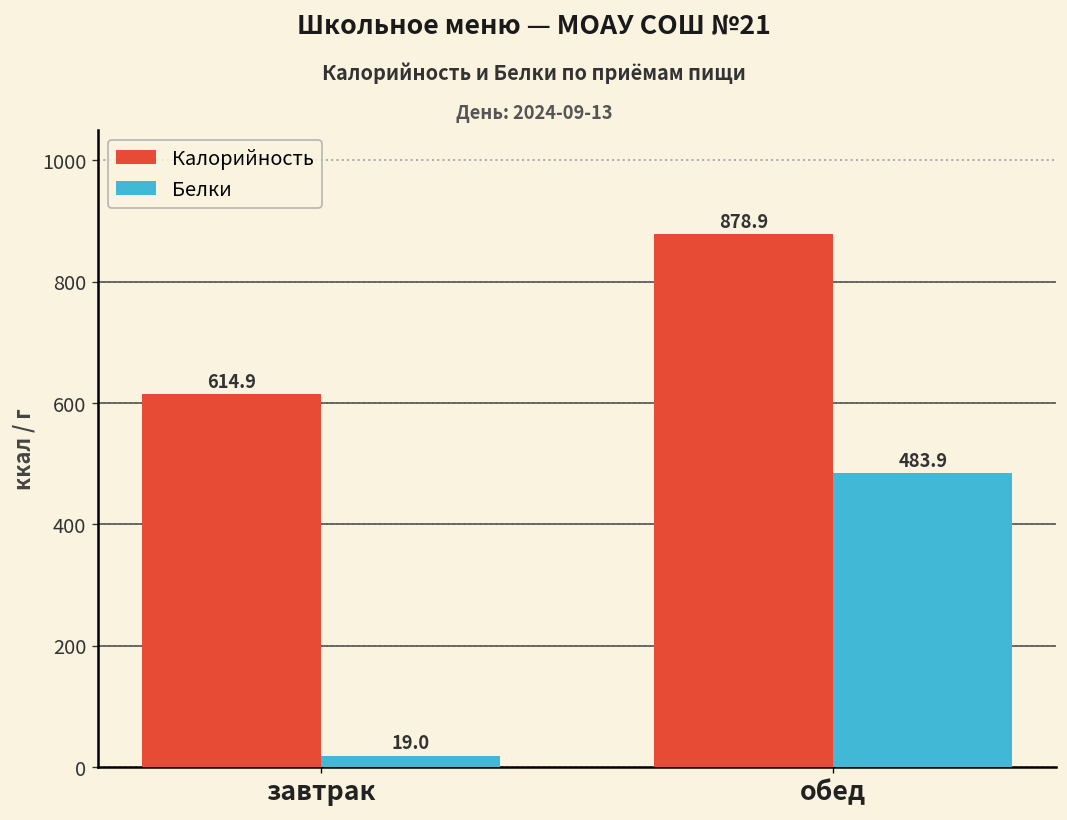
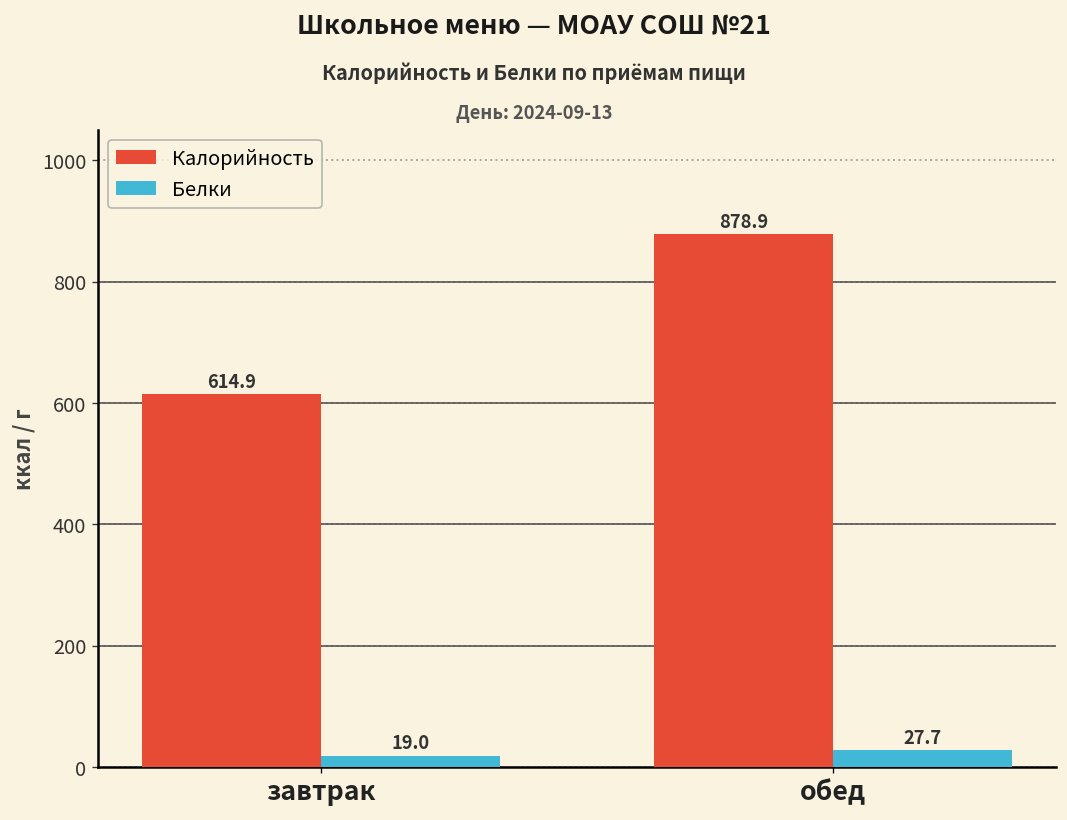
Белки, обед: 483.9 -> 27.7
